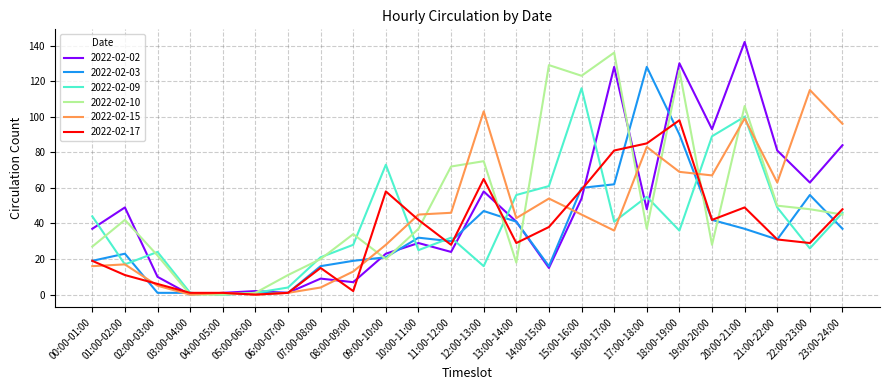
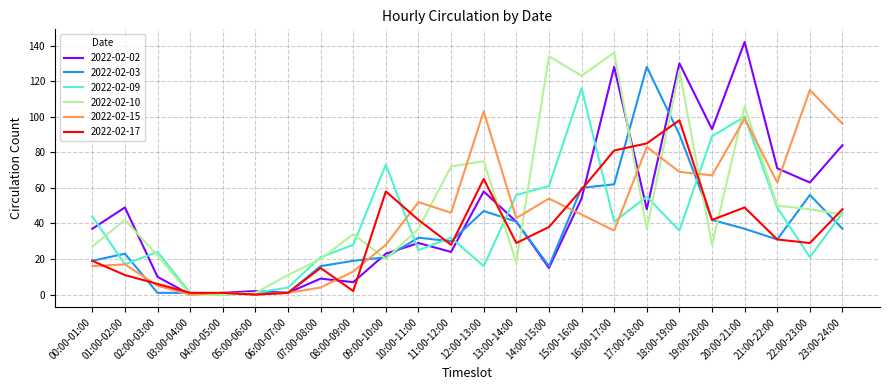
2022-02-15, 10:00-11:00: 45 -> 52
2022-02-10, 14:00-15:00: 129 -> 134
2022-02-02, 21:00-22:00: 81 -> 71
2022-02-09, 22:00-23:00: 26 -> 21
